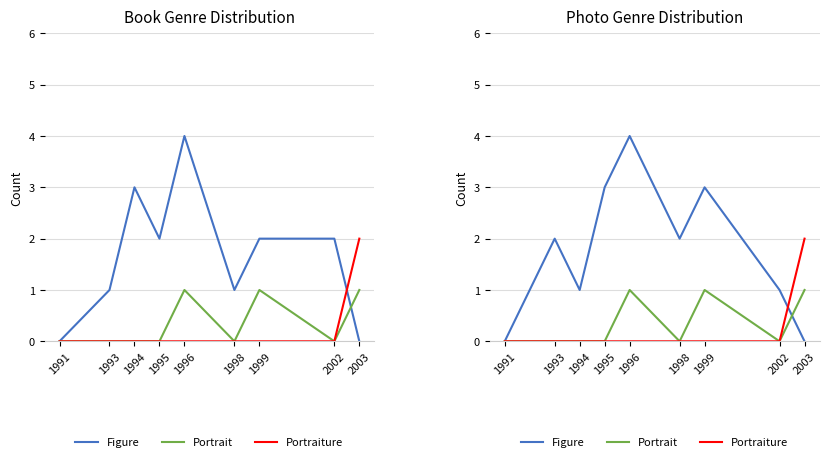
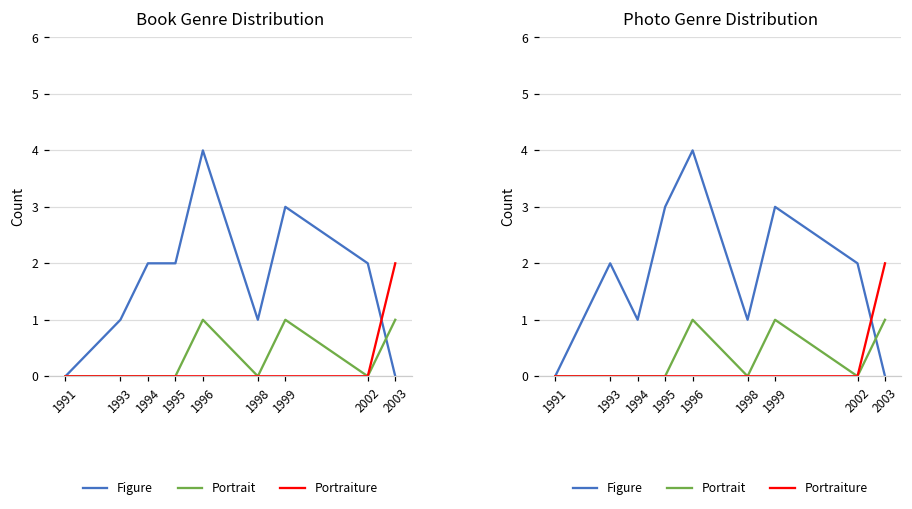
Book Genre Distribution, Figure, 1994: 3 -> 2
Book Genre Distribution, Figure, 1999: 2 -> 3
Photo Genre Distribution, Figure, 1998: 2 -> 1
Photo Genre Distribution, Figure, 2002: 1 -> 2
